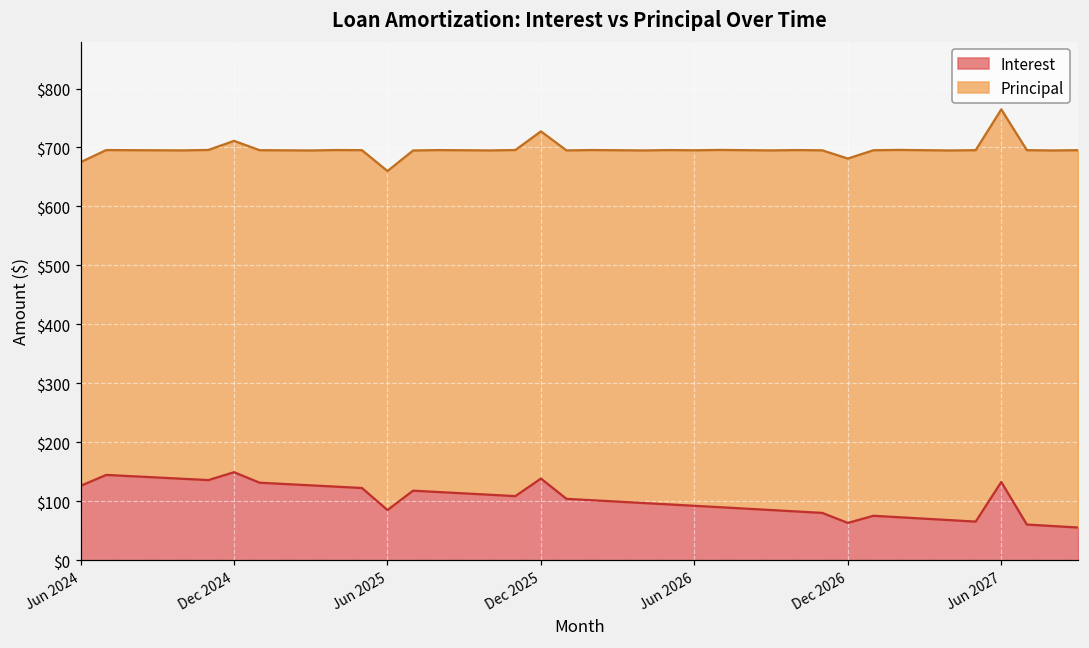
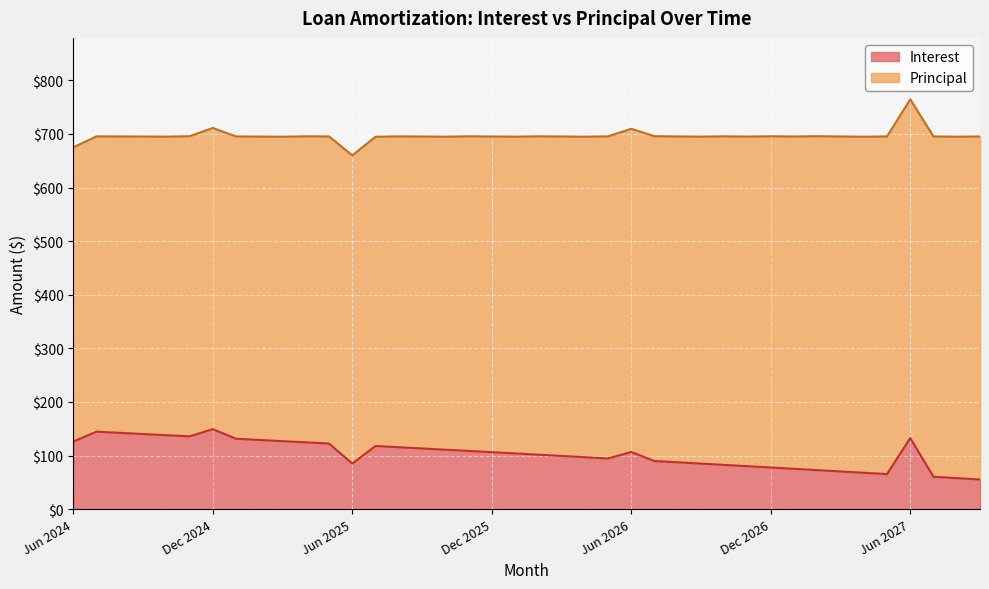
Interest, Dec 2025: $140 -> $110
Interest, Jun 2026: $90 -> $110
Interest, Dec 2026: $60 -> $80
